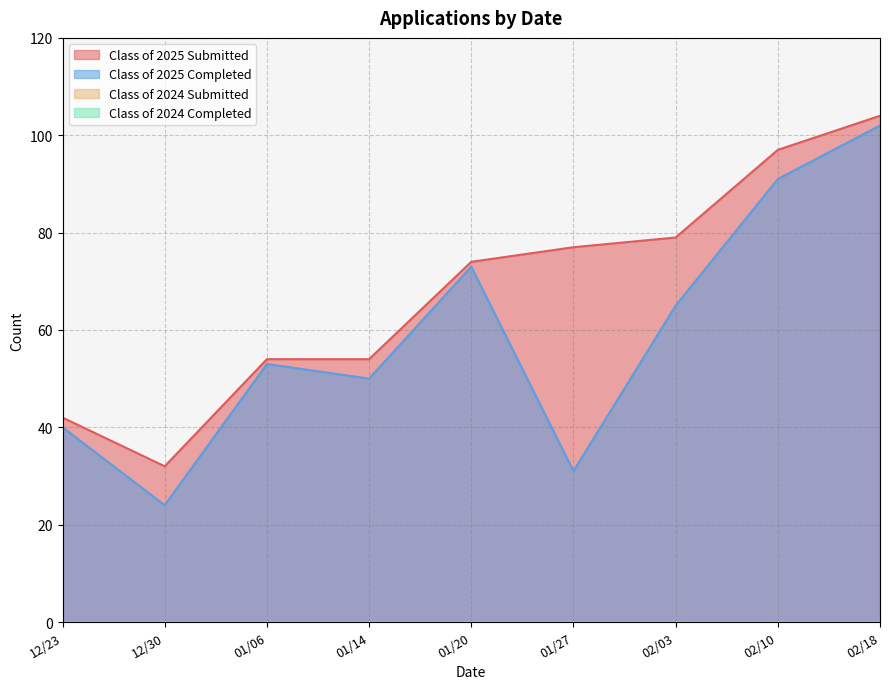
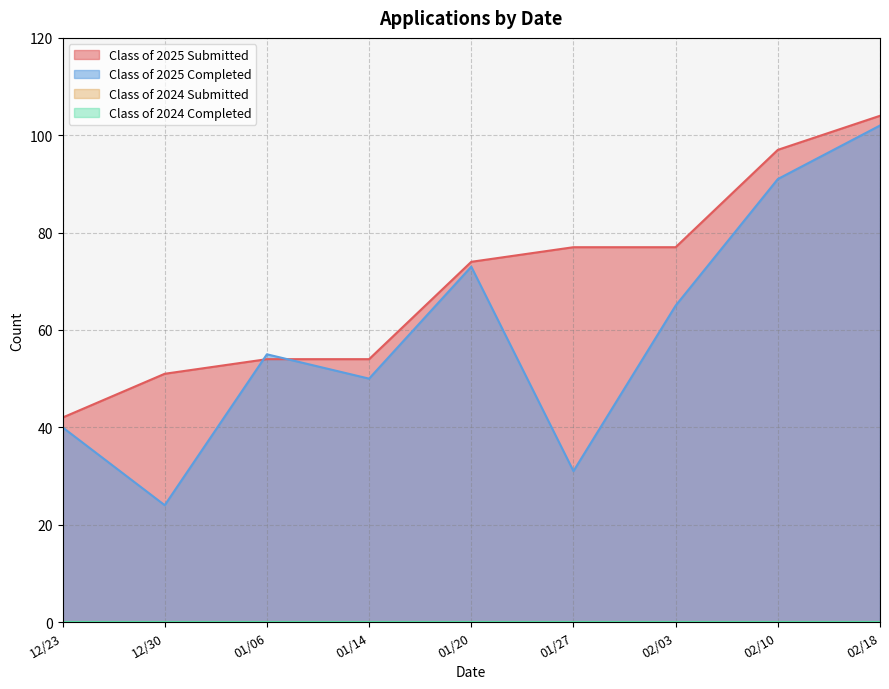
Class of 2025 Submitted, 12/30: 32 -> 51
Class of 2025 Completed, 01/06: 53 -> 55
Class of 2025 Submitted, 02/03: 79 -> 77
